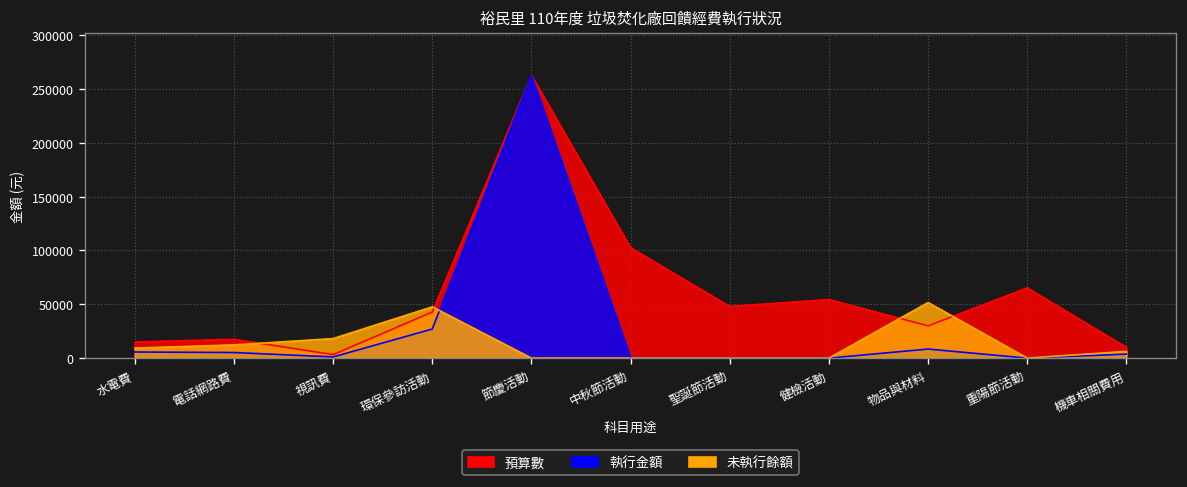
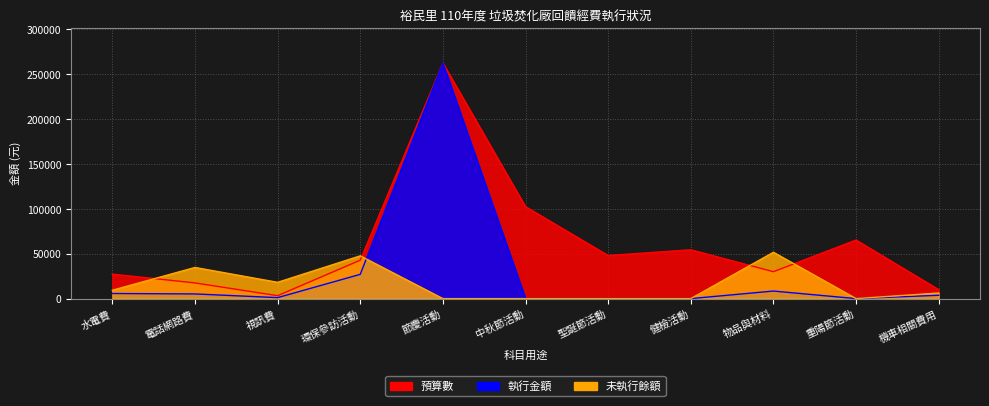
預算數, 水電費: 20000 -> 30000
未執行餘額, 電話網路費: 10000 -> 30000
